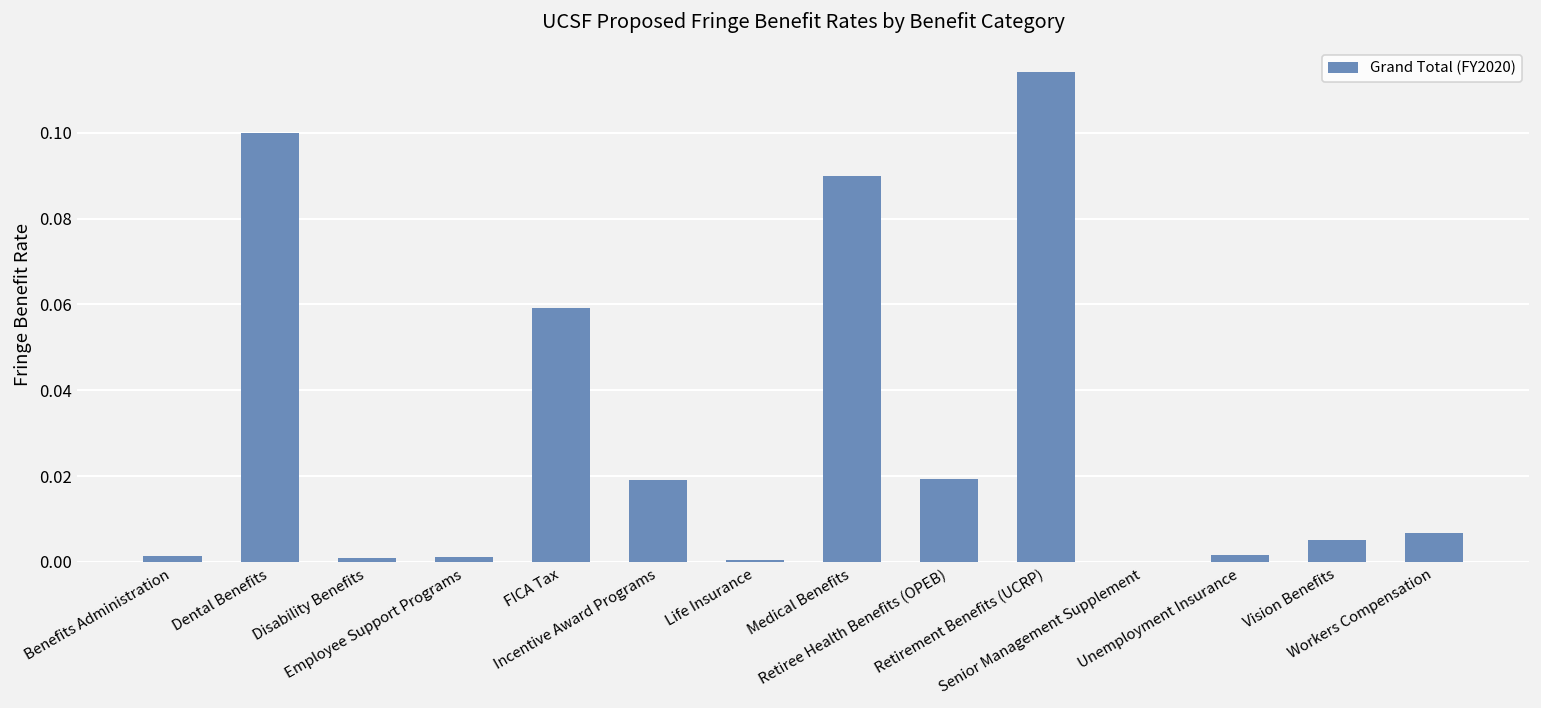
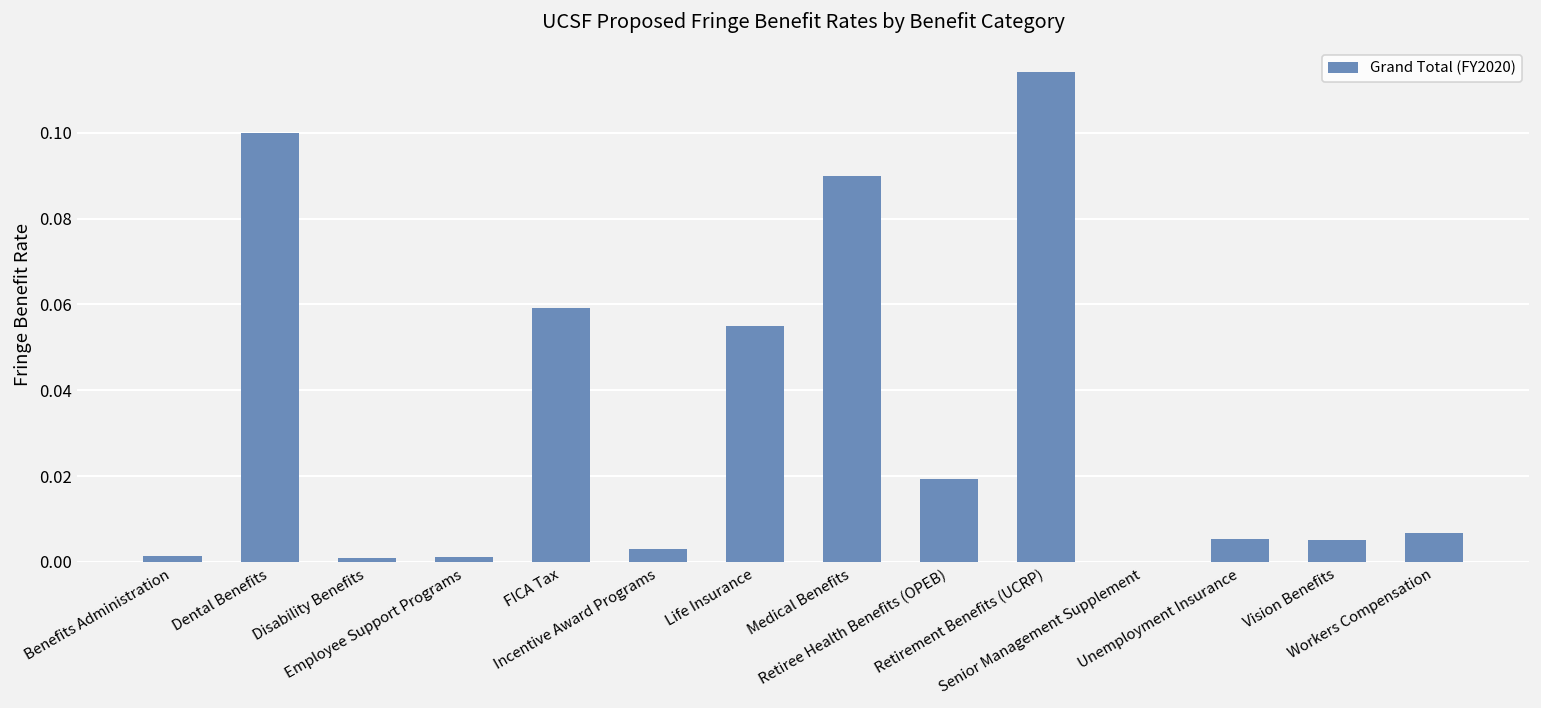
Incentive Award Programs: 0.019 -> 0.003
Life Insurance: 0.000 -> 0.055
Unemployment Insurance: 0.002 -> 0.005
